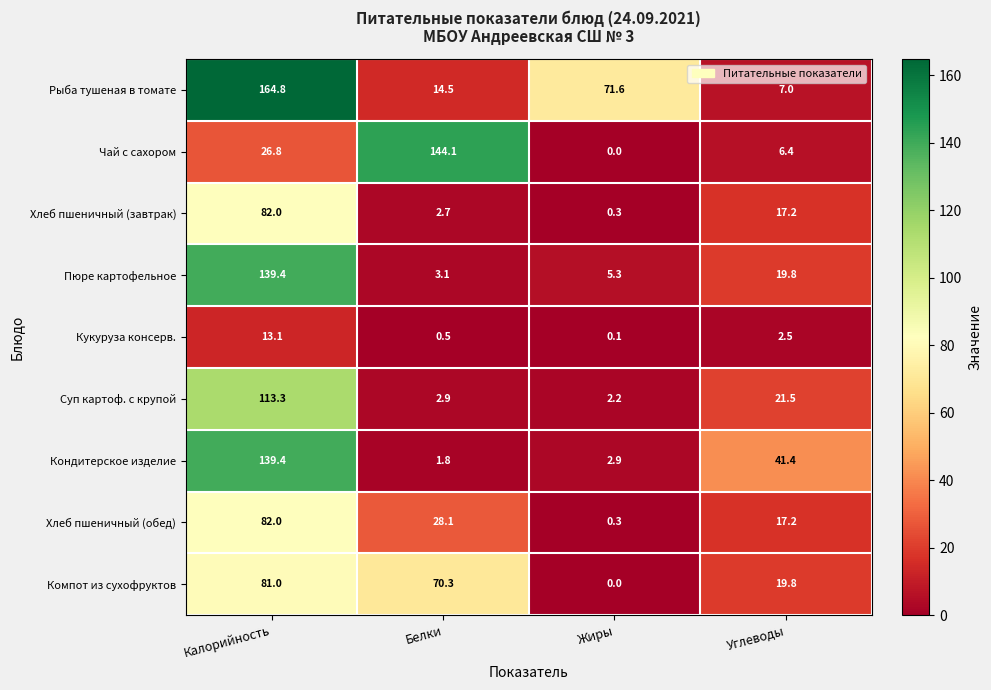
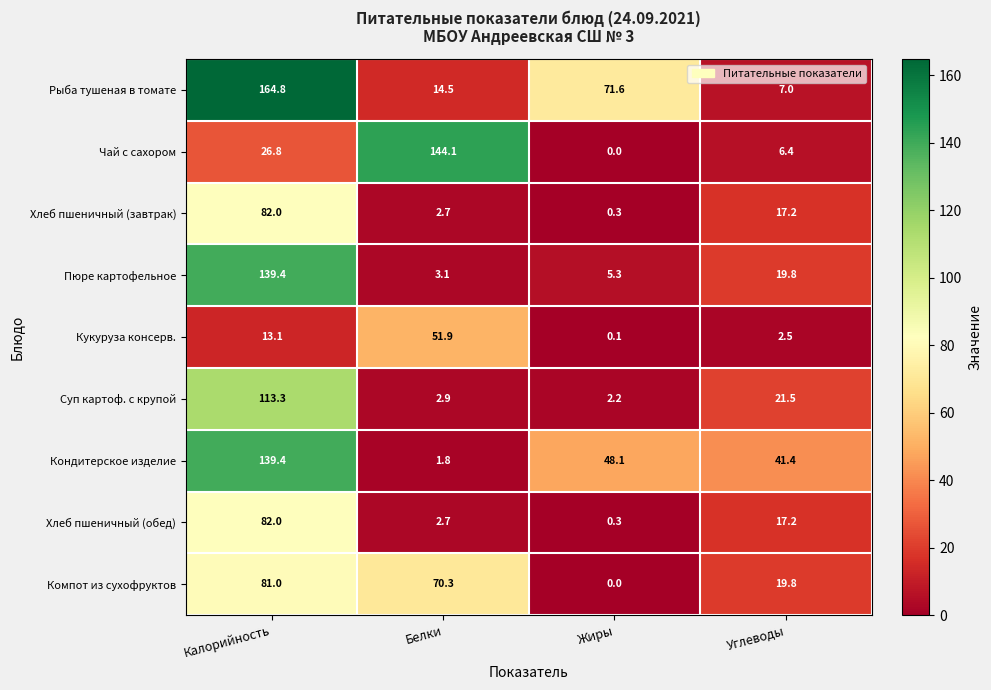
Кукуруза консерв., Белки: 0.5 -> 51.9
Кондитерское изделие, Жиры: 2.9 -> 48.1
Хлеб пшеничный (обед), Белки: 28.1 -> 2.7
